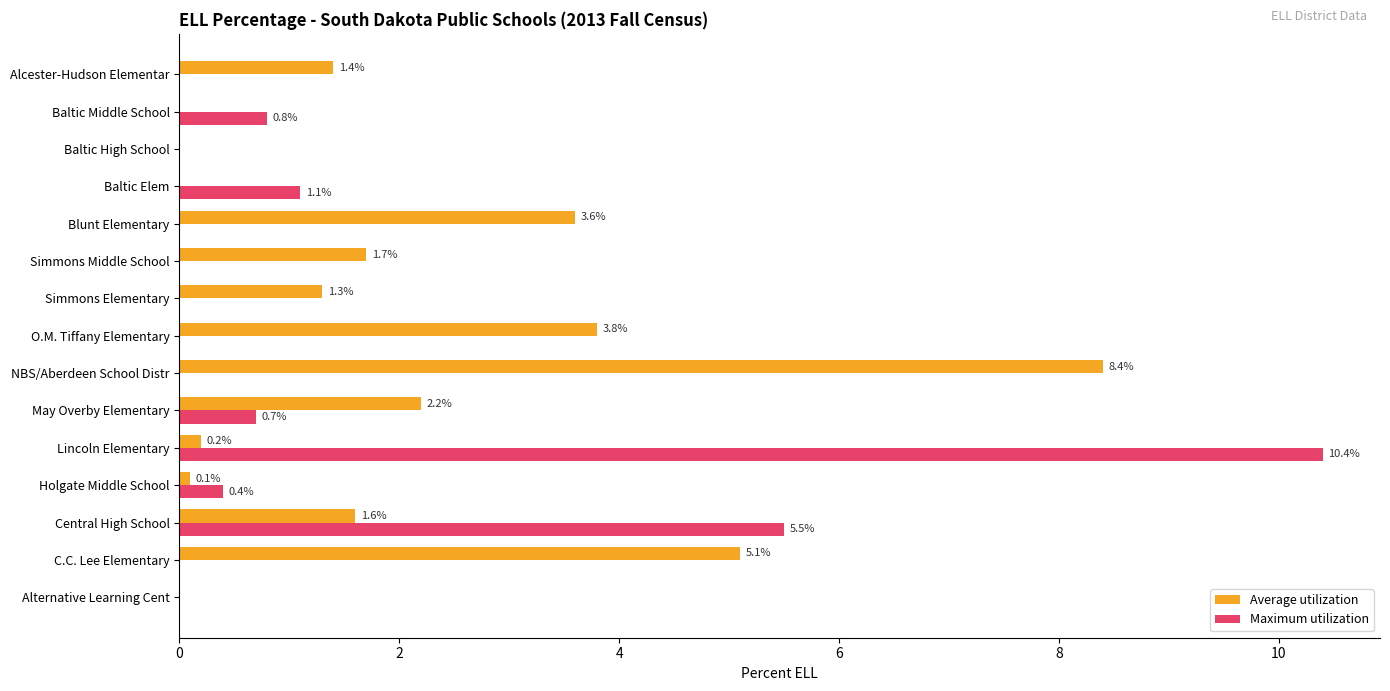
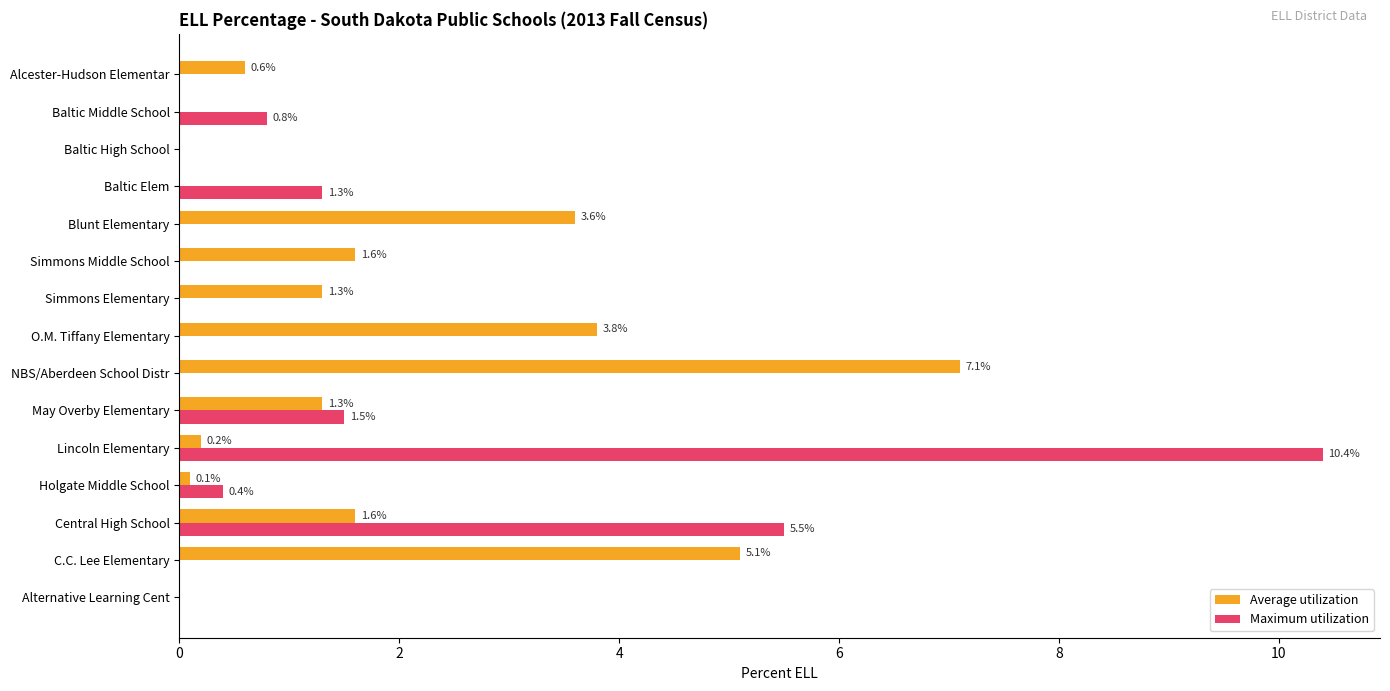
Average utilization, Alcester-Hudson Elementar: 1.4% -> 0.6%
Maximum utilization, Baltic Elem: 1.1% -> 1.3%
Average utilization, Simmons Middle School: 1.7% -> 1.6%
Average utilization, NBS/Aberdeen School Distr: 8.4% -> 7.1%
Average utilization, May Overby Elementary: 2.2% -> 1.3%
Maximum utilization, May Overby Elementary: 0.7% -> 1.5%
